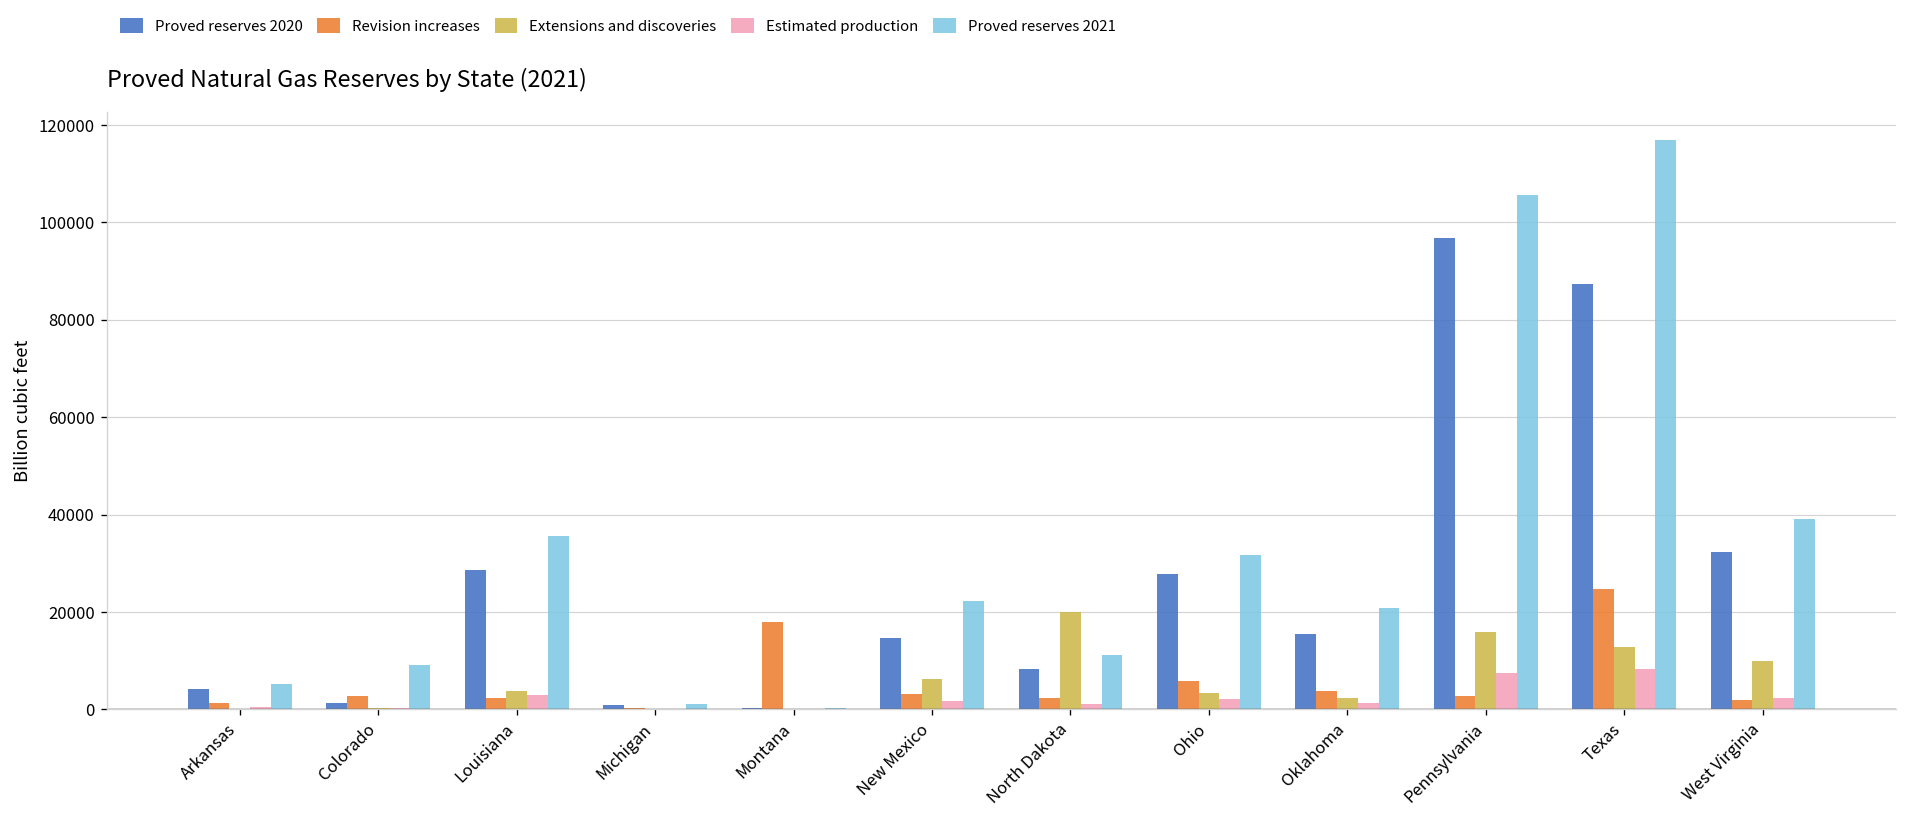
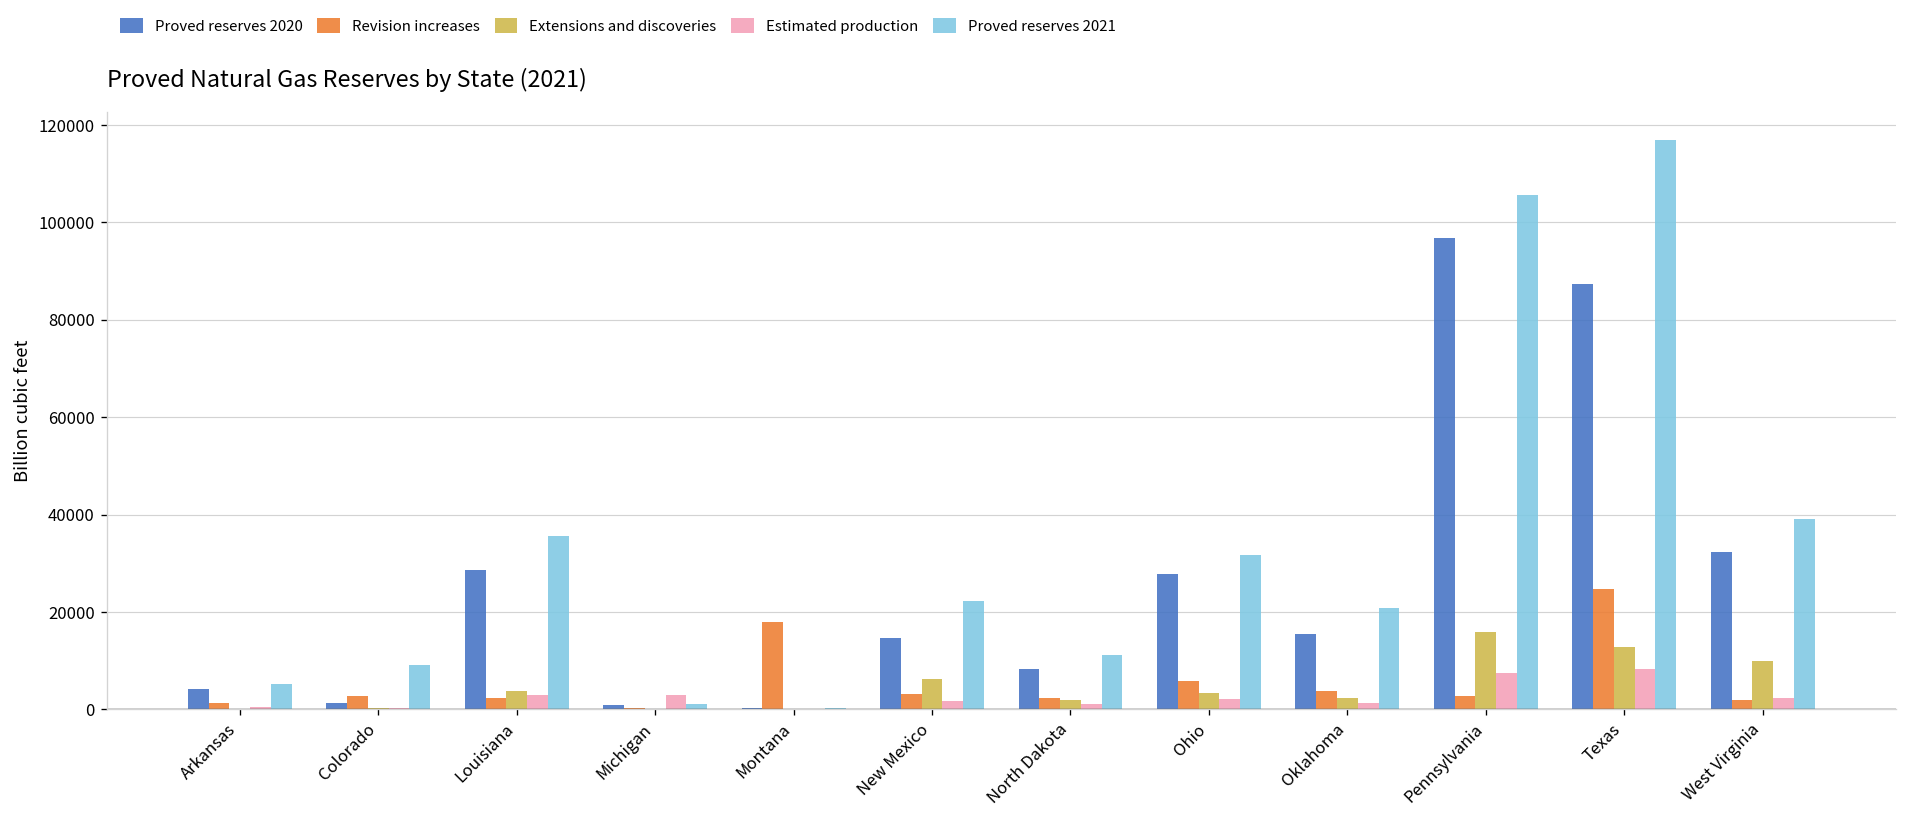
Estimated production, Michigan: 0 -> 3000
Extensions and discoveries, North Dakota: 20000 -> 2000
